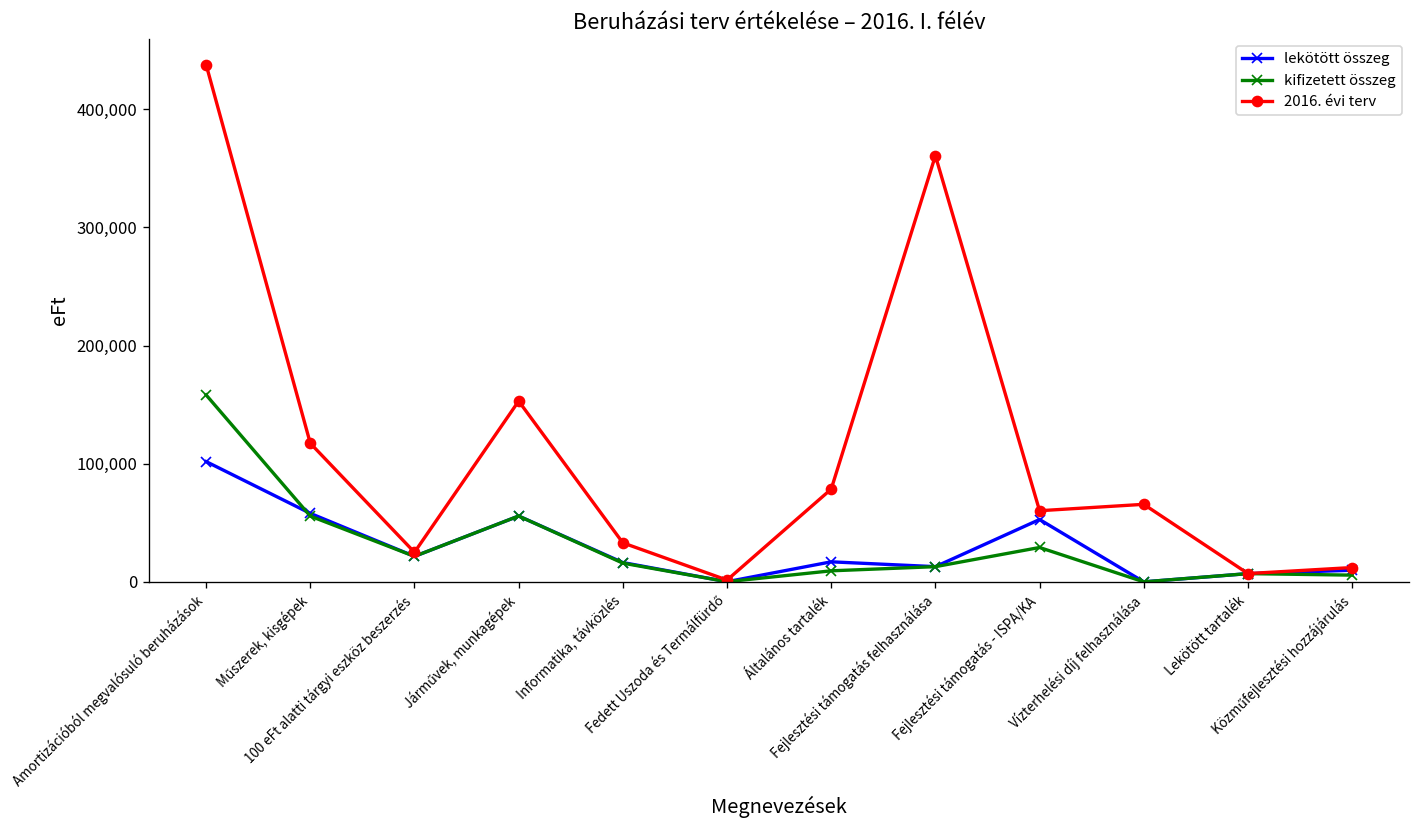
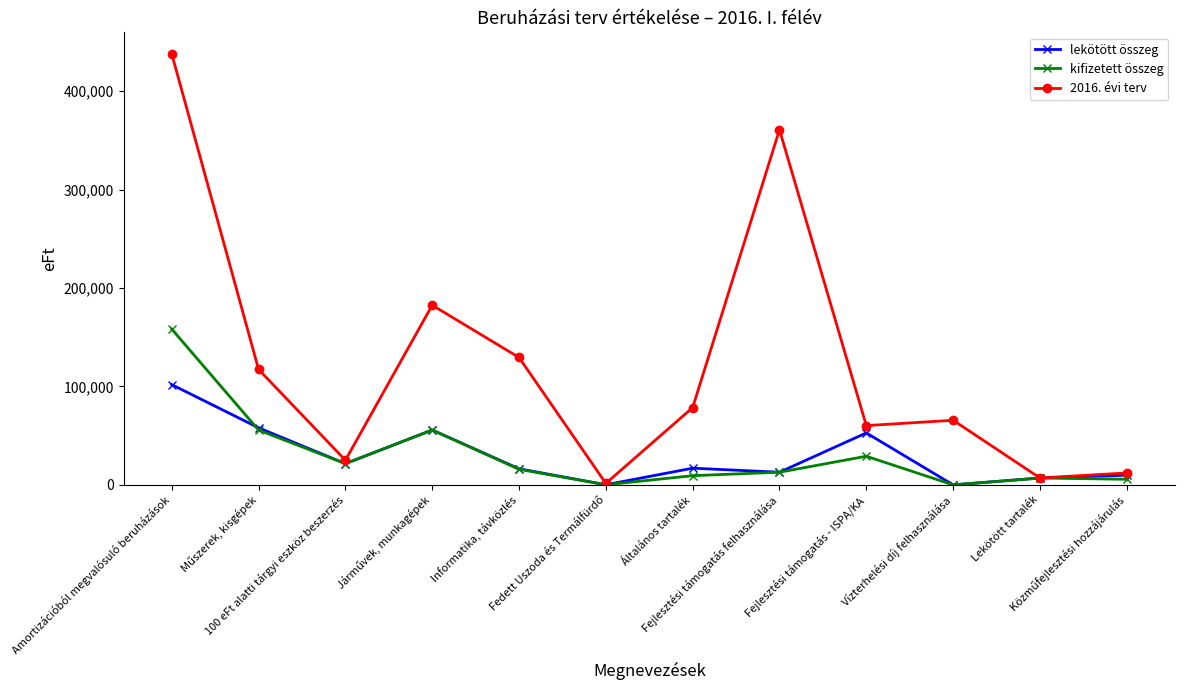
2016. évi terv, Járművek, munkagépek: 150,000 -> 180,000
2016. évi terv, Informatika, távközlés: 30,000 -> 130,000
